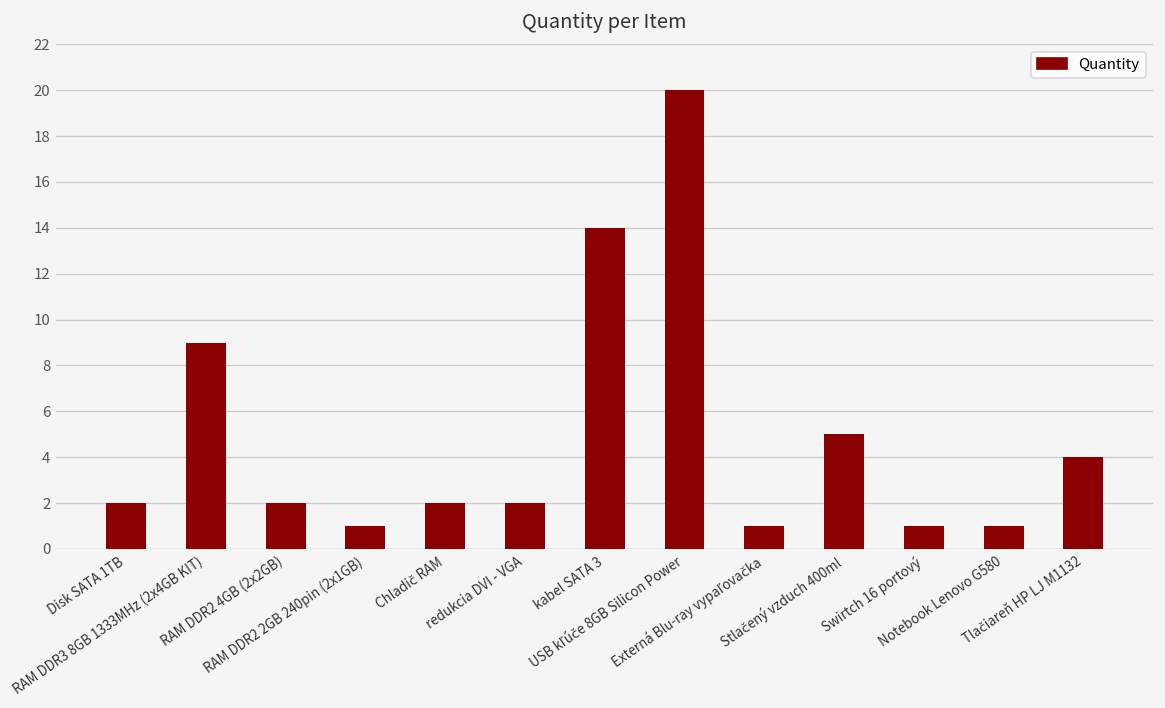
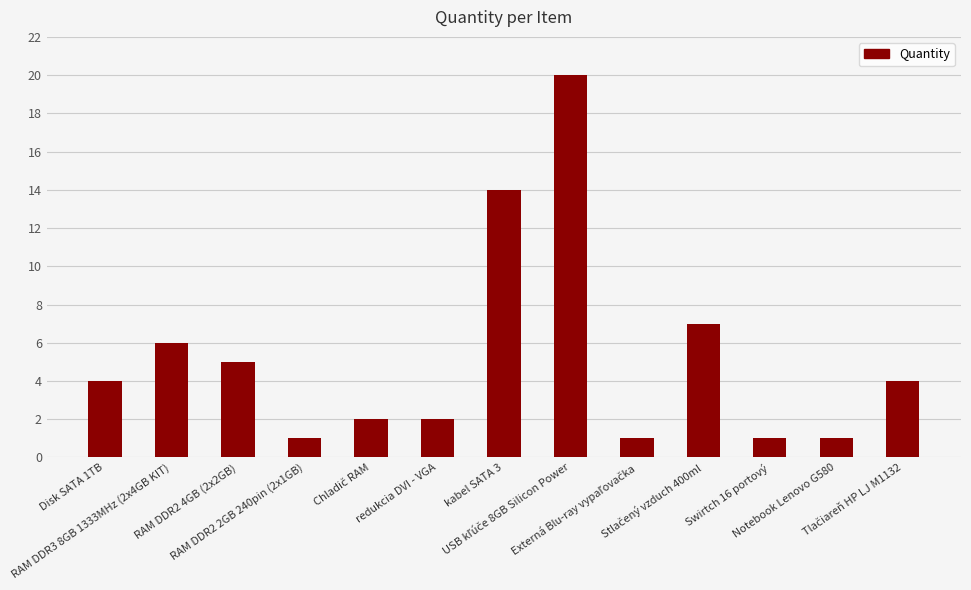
Disk SATA 1TB: 2 -> 4
RAM DDR3 8GB 1333MHz (2x4GB KIT): 9 -> 6
RAM DDR2 4GB (2x2GB): 2 -> 5
Stlačený vzduch 400ml: 5 -> 7
